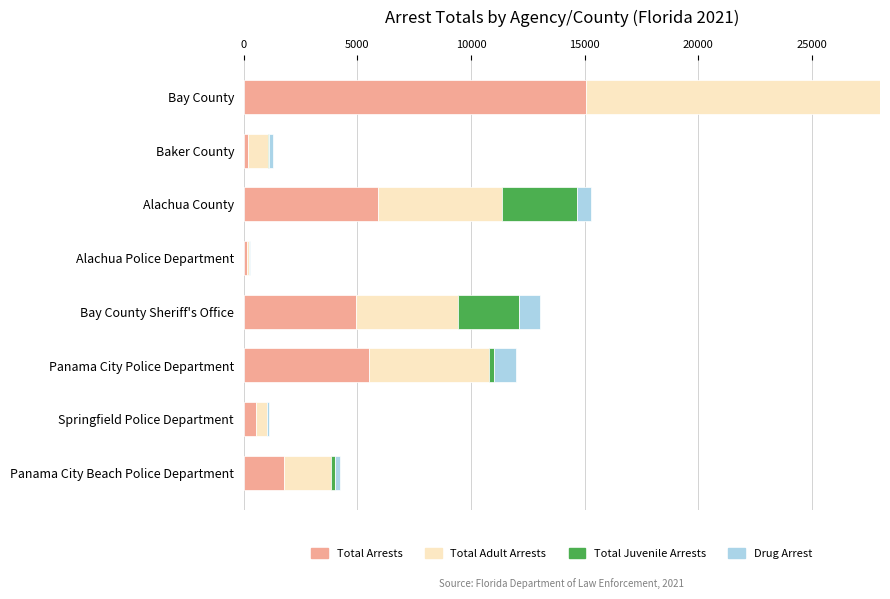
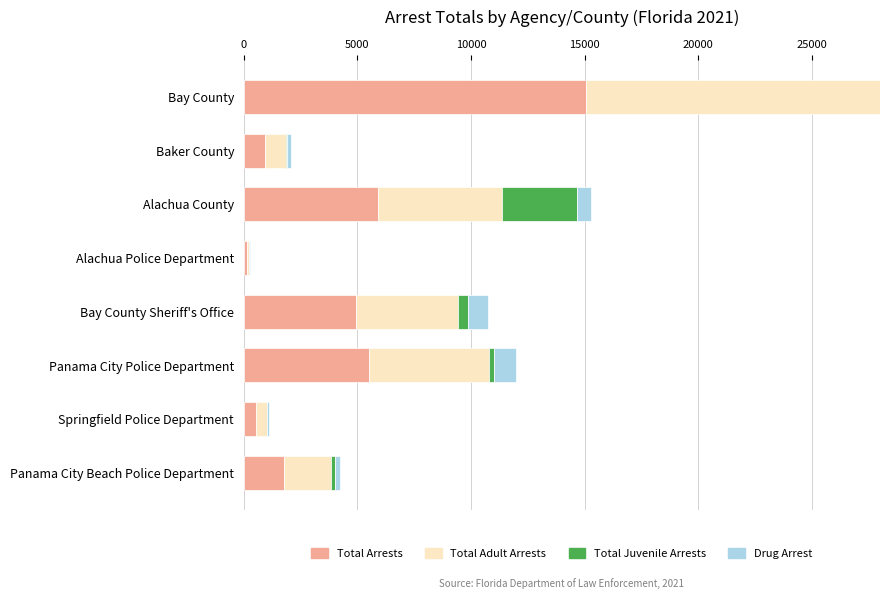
Total Arrests, Baker County: 200 -> 1000
Total Juvenile Arrests, Bay County Sheriff's Office: 2700 -> 400
